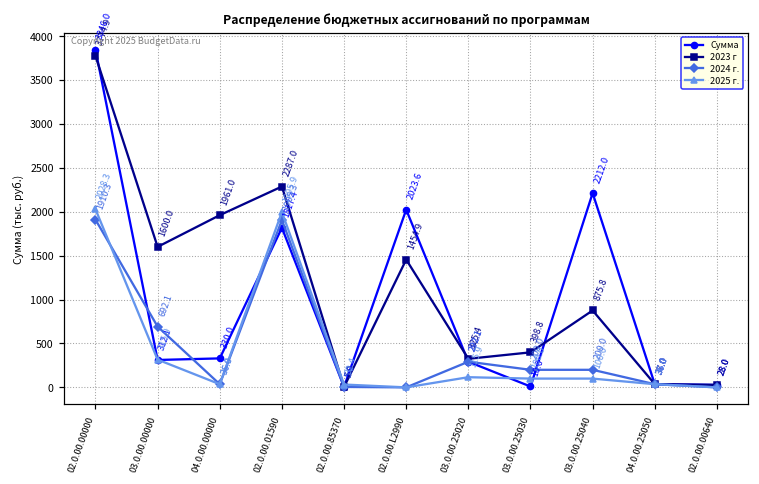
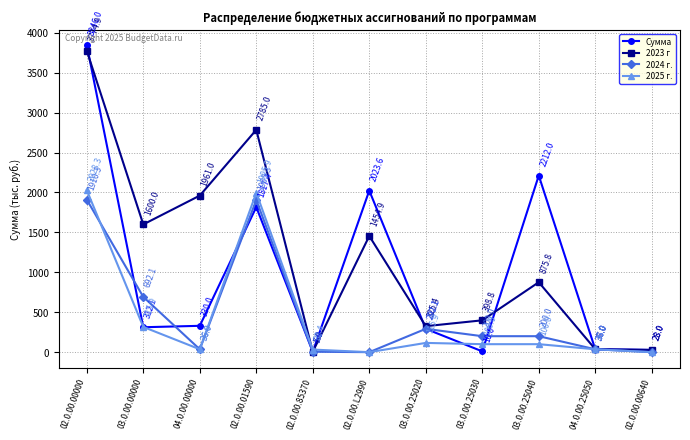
2023 г, 02.0.00.01590: 2287.0 -> 2785.0
